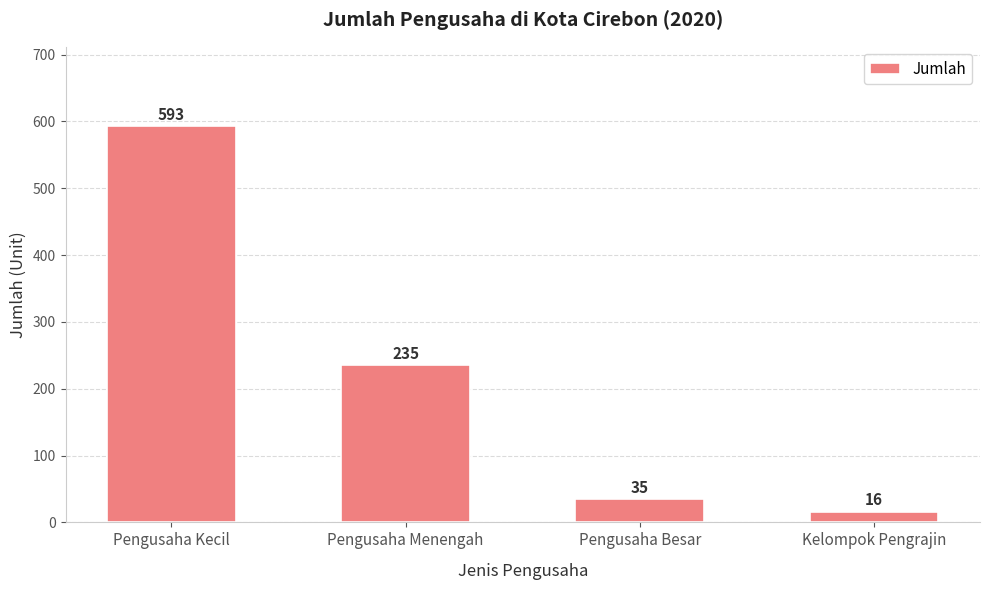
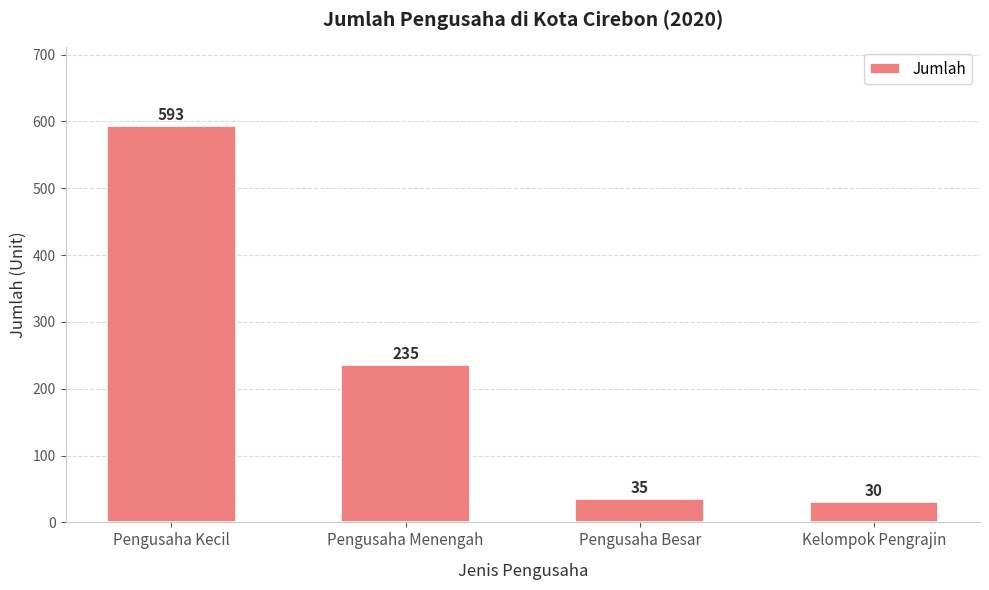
Kelompok Pengrajin: 16 -> 30
